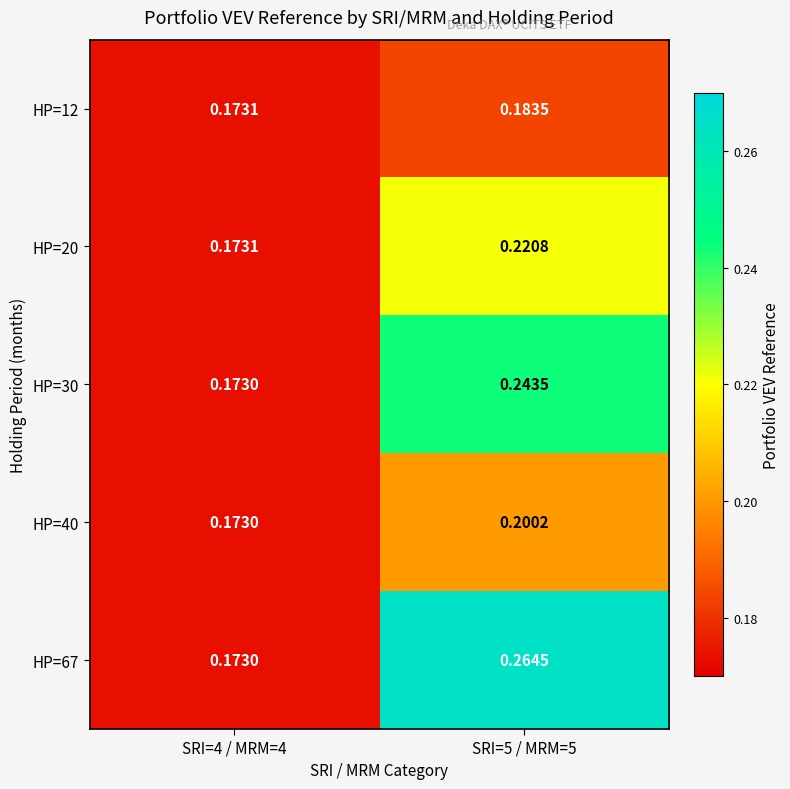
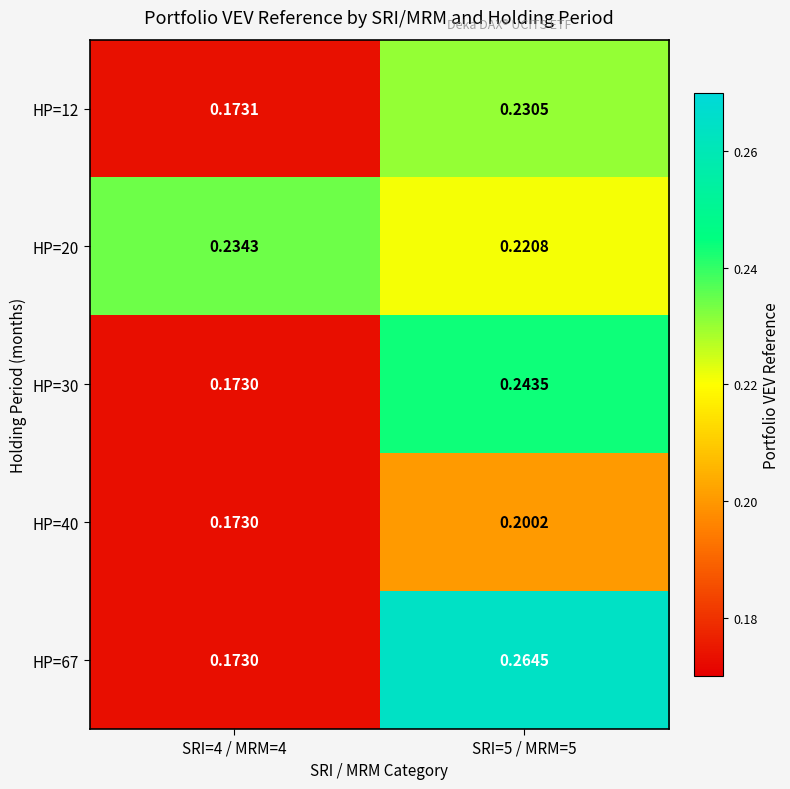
HP=12, SRI=5 / MRM=5: 0.1835 -> 0.2305
HP=20, SRI=4 / MRM=4: 0.1731 -> 0.2343
